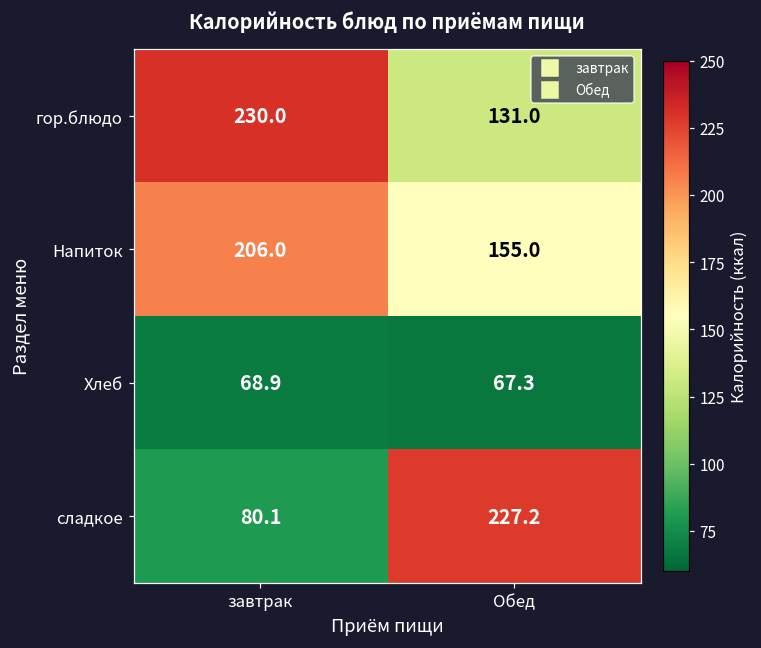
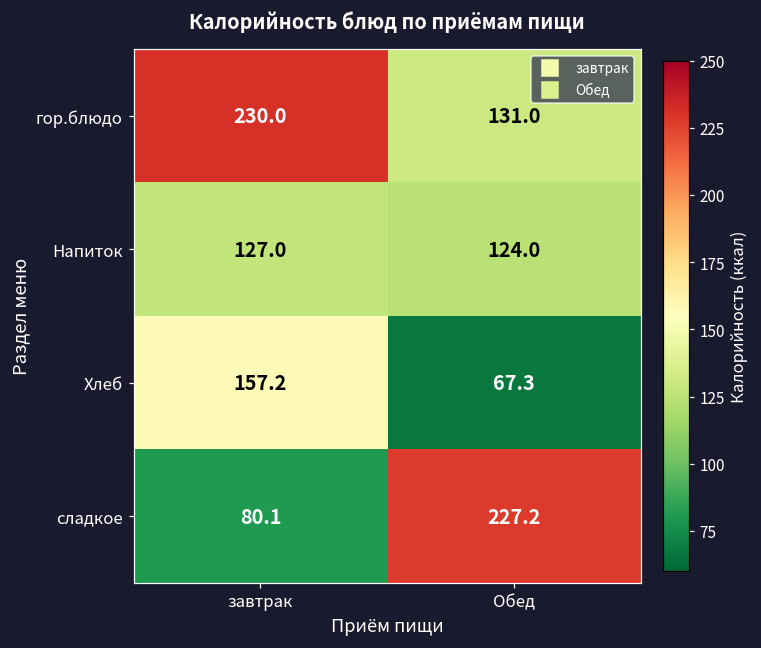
Напиток, завтрак: 206.0 -> 127.0
Напиток, Обед: 155.0 -> 124.0
Хлеб, завтрак: 68.9 -> 157.2
